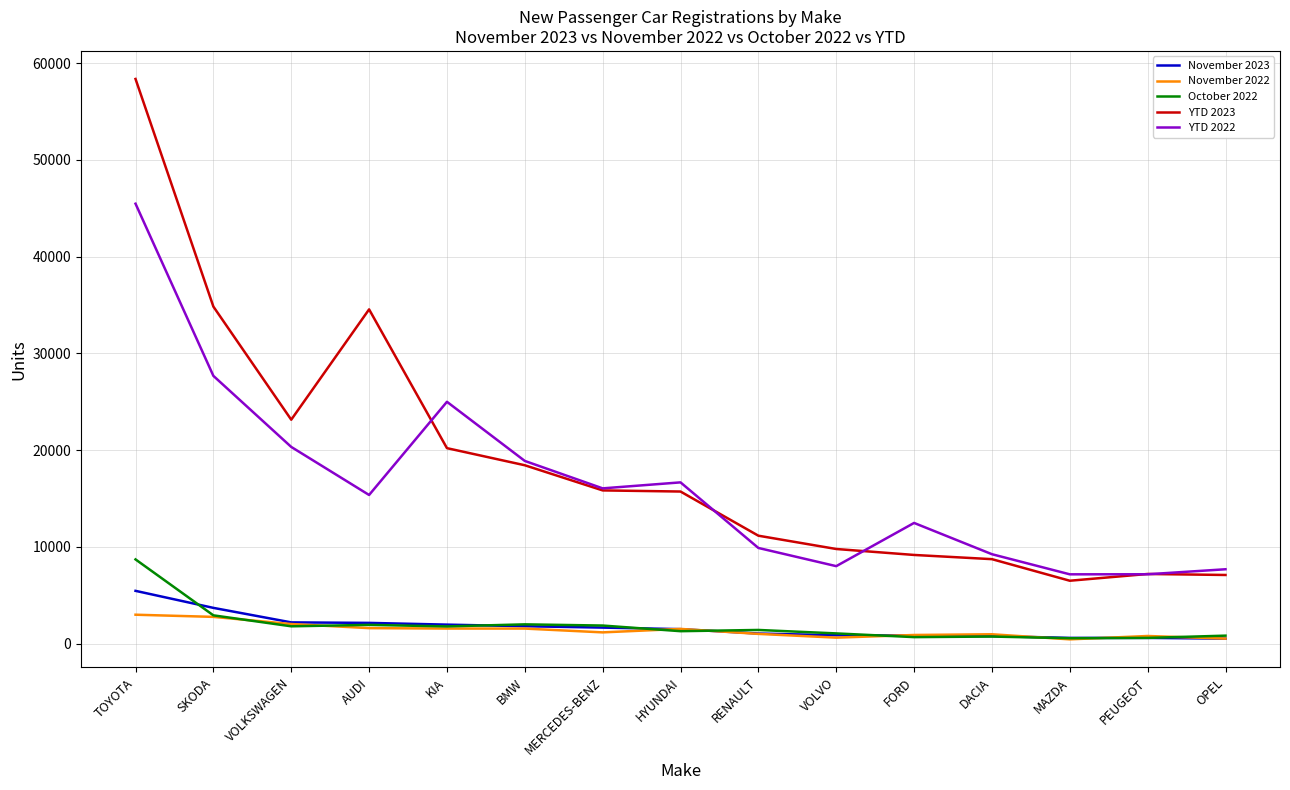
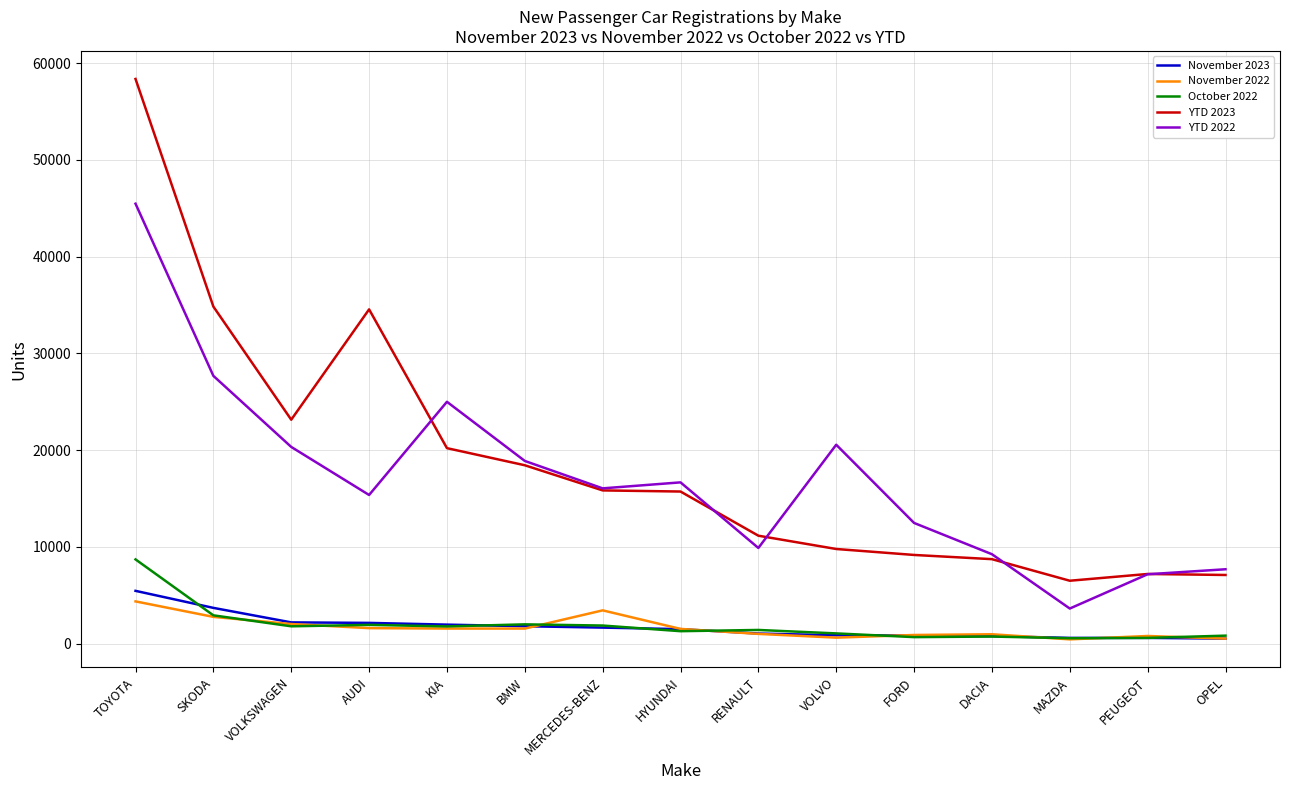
November 2022, TOYOTA: 3000 -> 4000
November 2022, MERCEDES-BENZ: 1000 -> 3000
YTD 2022, VOLVO: 8000 -> 21000
YTD 2022, MAZDA: 7000 -> 4000
